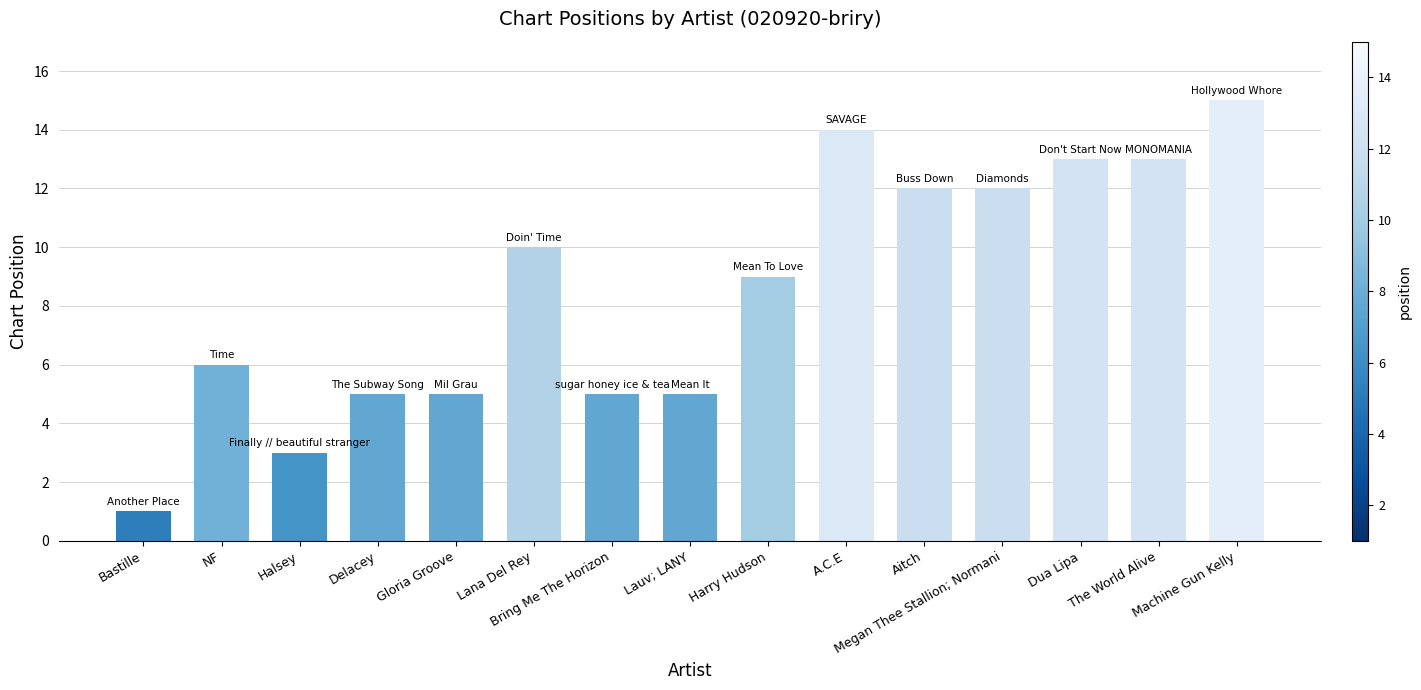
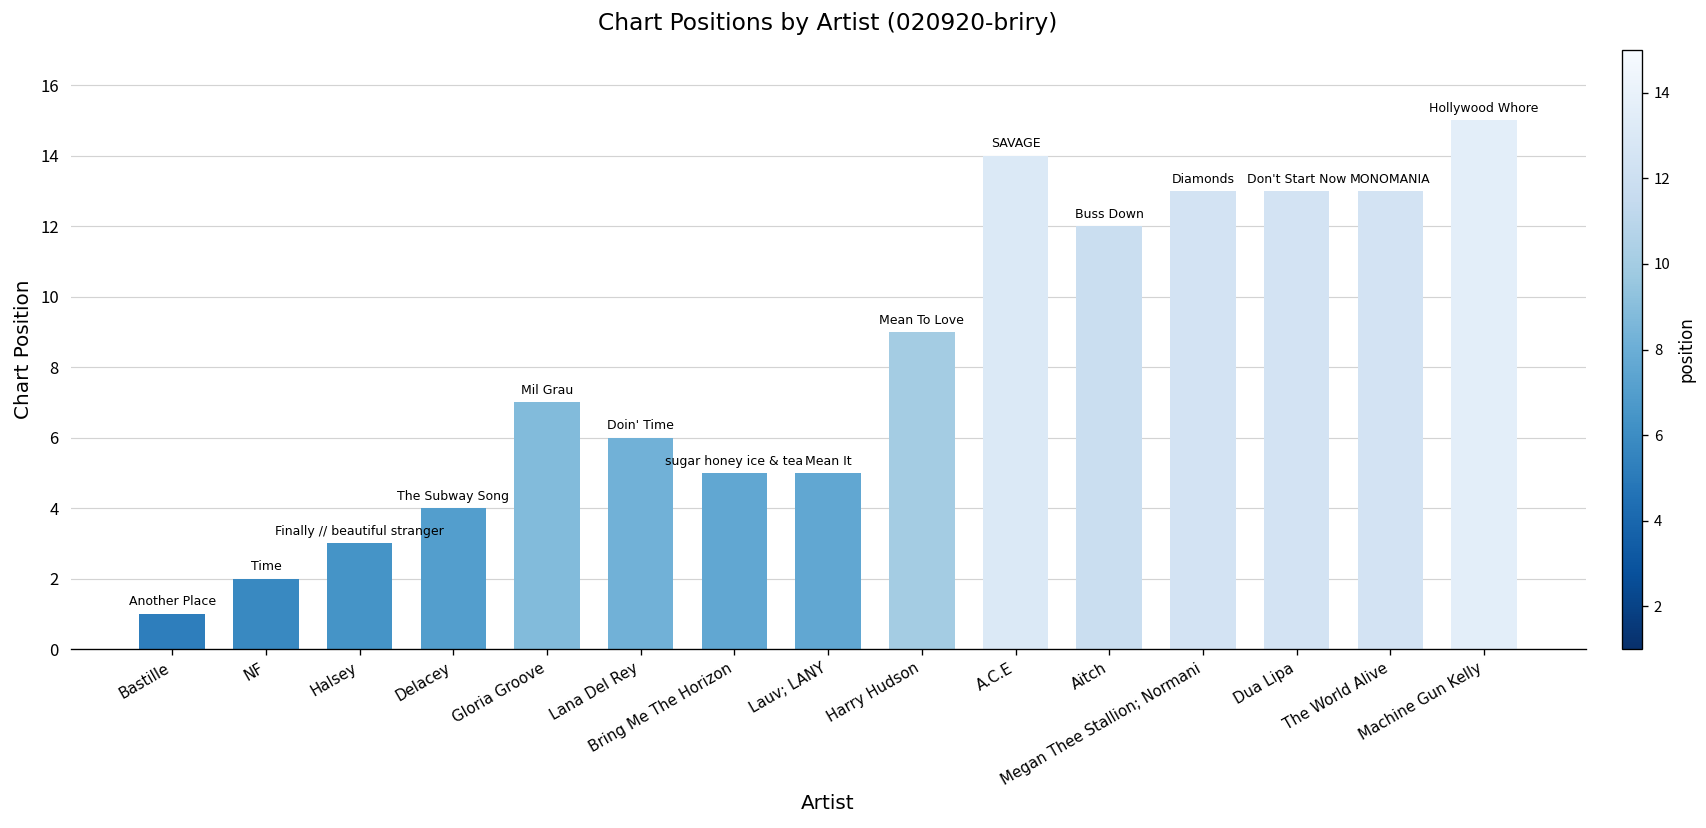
NF: 6 -> 2
Delacey: 5 -> 4
Gloria Groove: 5 -> 7
Lana Del Rey: 10 -> 6
Megan Thee Stallion; Normani: 12 -> 13
